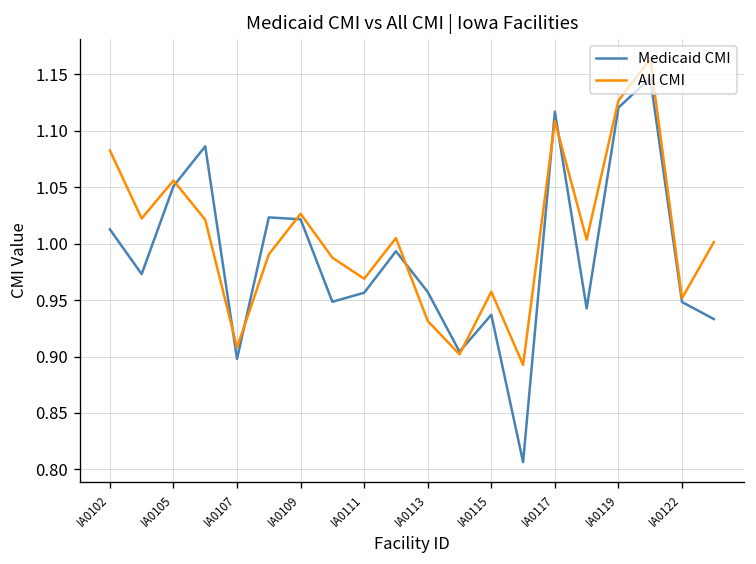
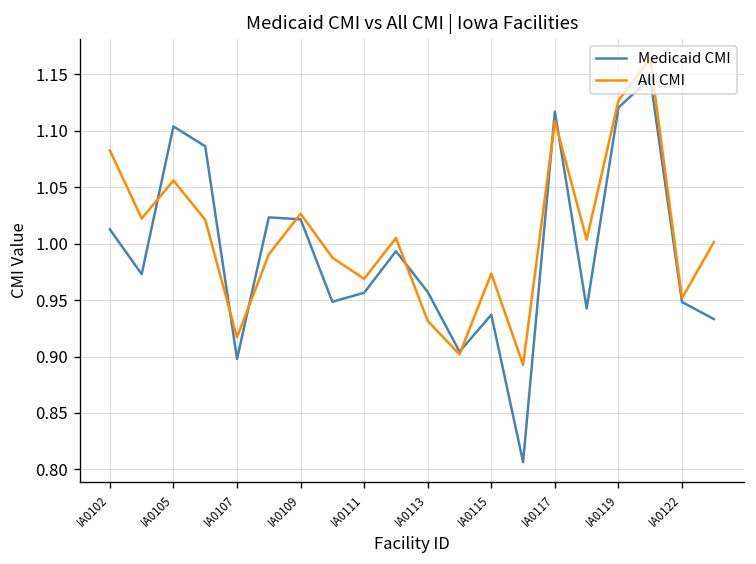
Medicaid CMI, IA0105: 1.05 -> 1.10
All CMI, IA0107: 0.91 -> 0.92
All CMI, IA0115: 0.96 -> 0.97
